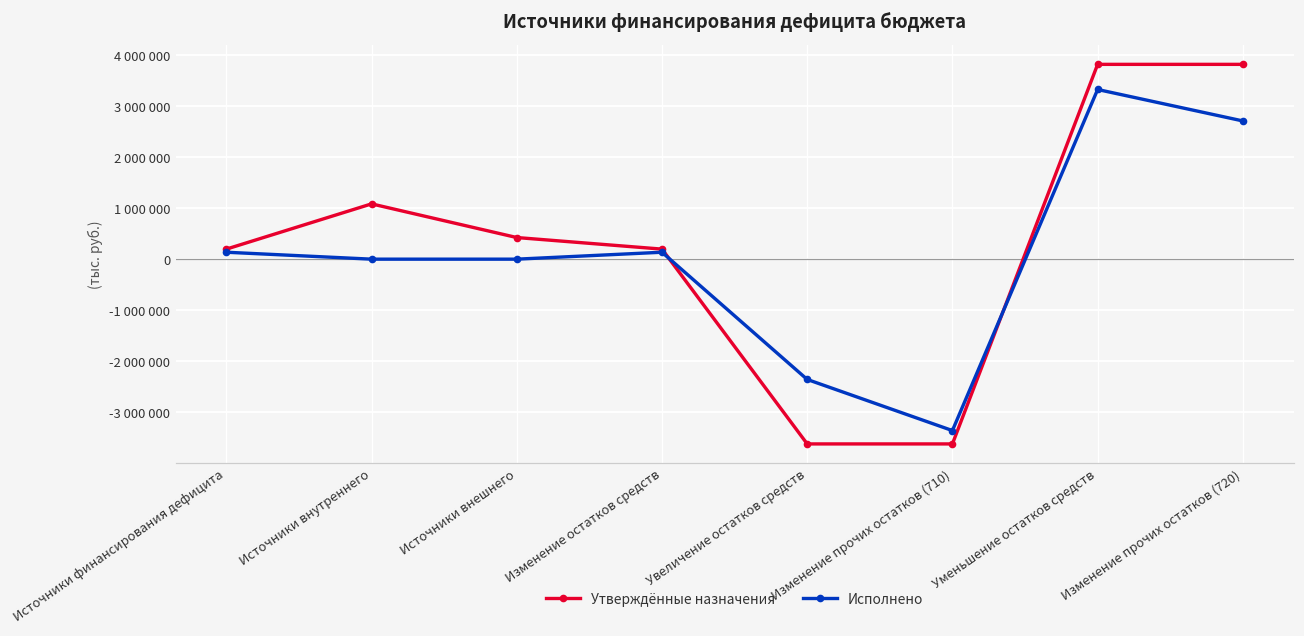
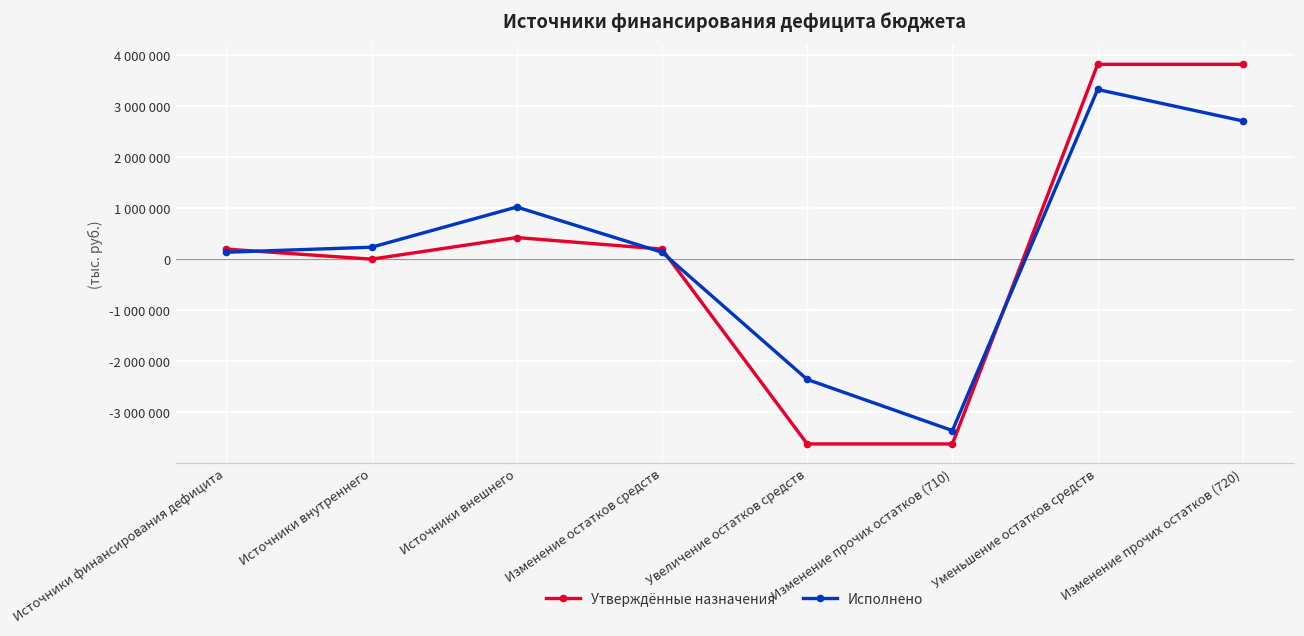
Утверждённые назначения, Источники внутреннего: 1100000 -> 0
Исполнено, Источники внутреннего: 0 -> 200000
Исполнено, Источники внешнего: 0 -> 1000000
